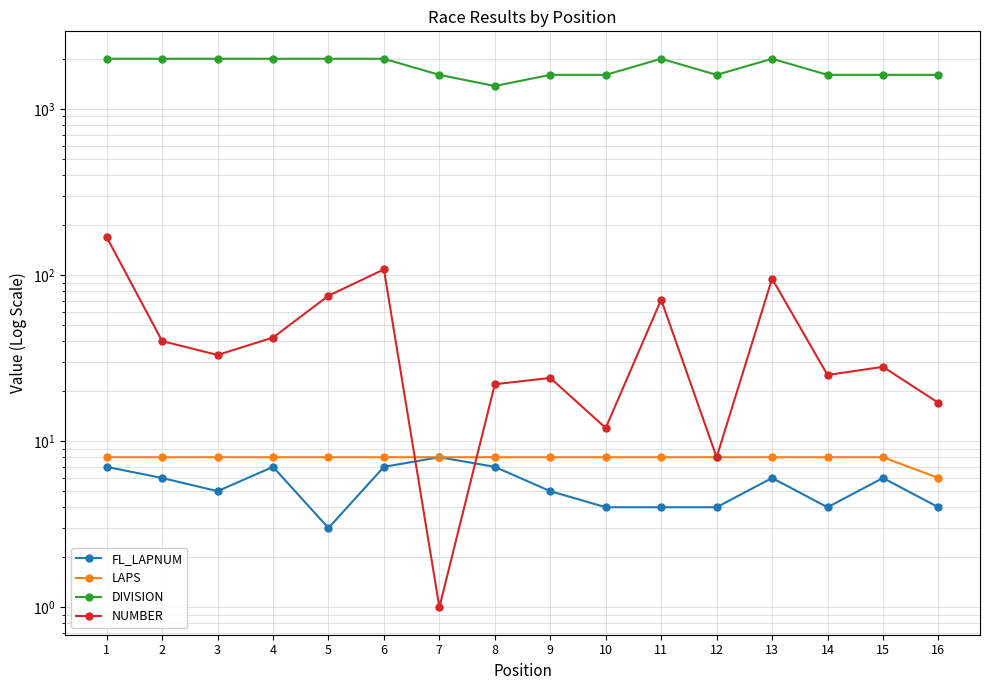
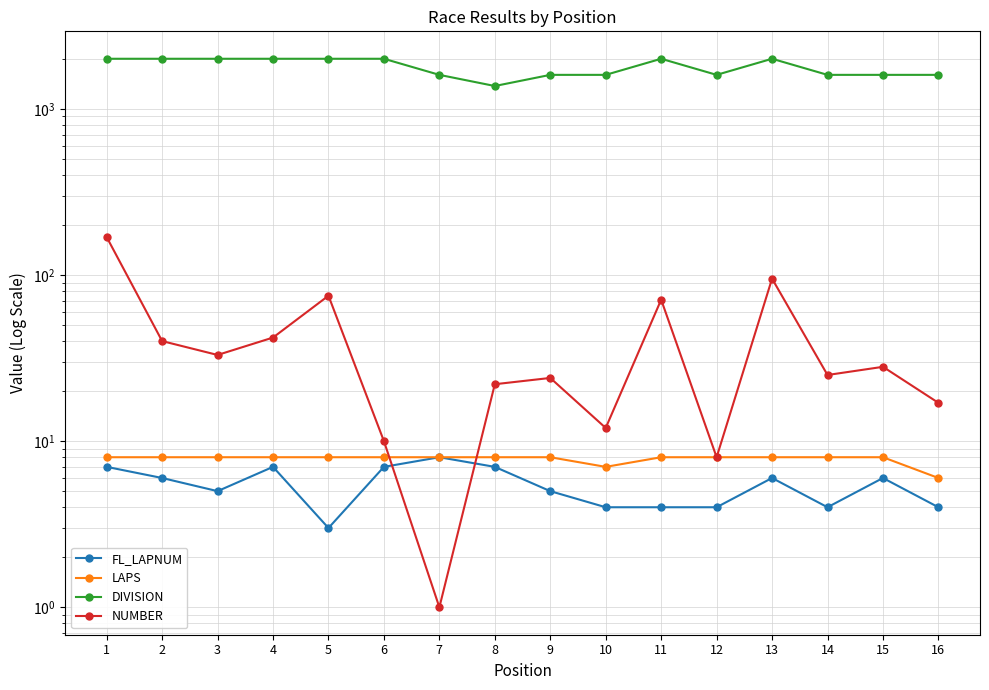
NUMBER, 6: 110 -> 10
LAPS, 10: 8 -> 7
